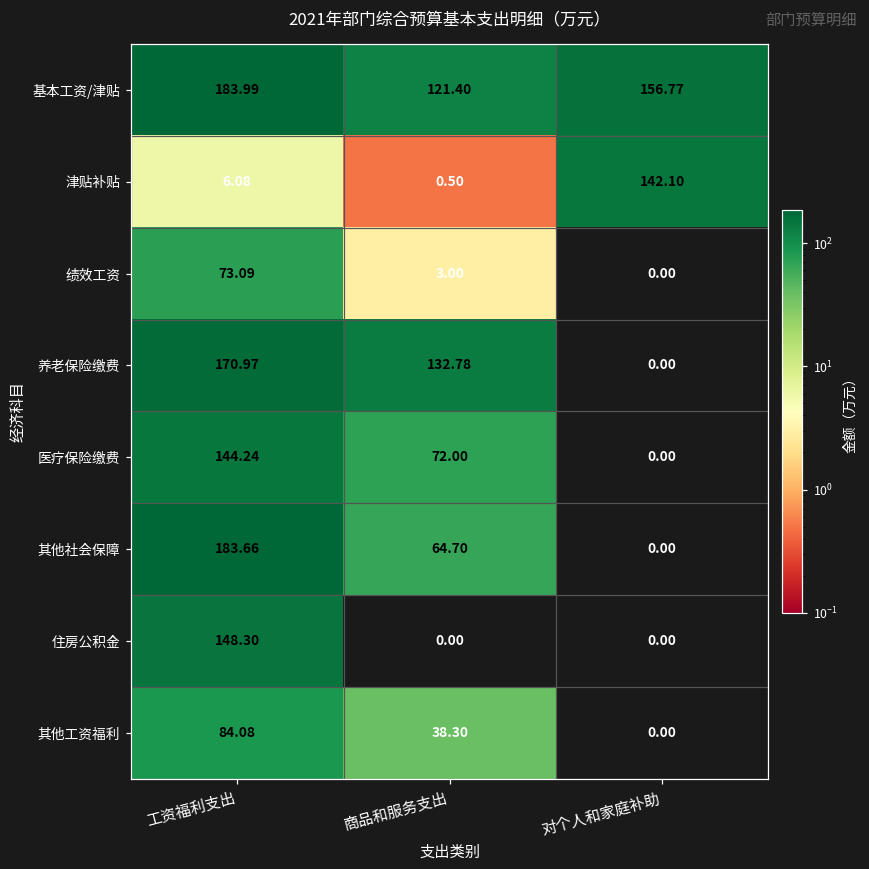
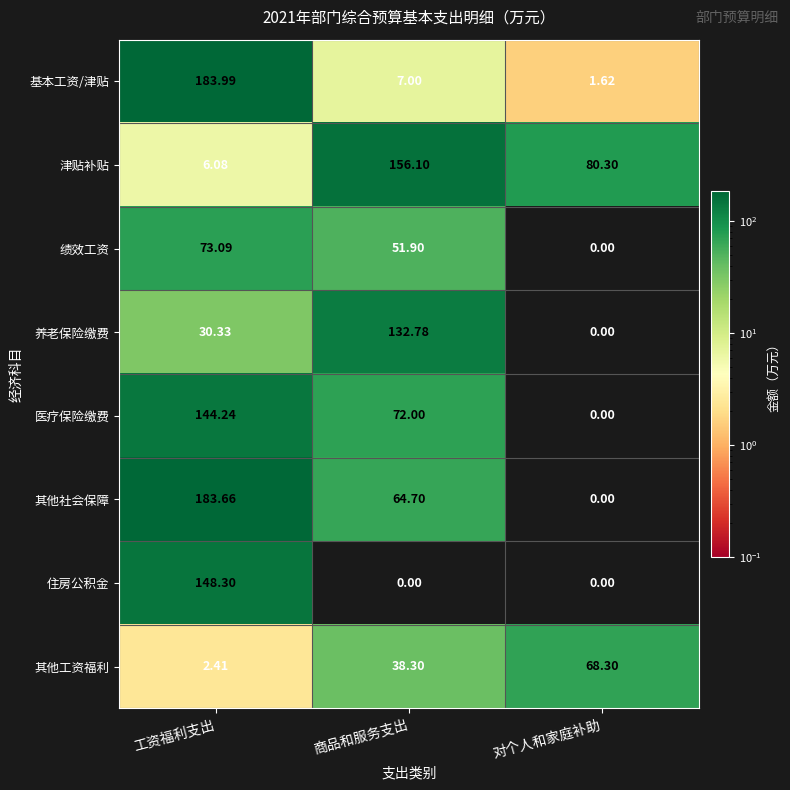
基本工资/津贴, 商品和服务支出: 121.40 -> 7.00
基本工资/津贴, 对个人和家庭补助: 156.77 -> 1.62
津贴补贴, 商品和服务支出: 0.50 -> 156.10
津贴补贴, 对个人和家庭补助: 142.10 -> 80.30
绩效工资, 商品和服务支出: 3.00 -> 51.90
养老保险缴费, 工资福利支出: 170.97 -> 30.33
其他工资福利, 工资福利支出: 84.08 -> 2.41
其他工资福利, 对个人和家庭补助: 0.00 -> 68.30
